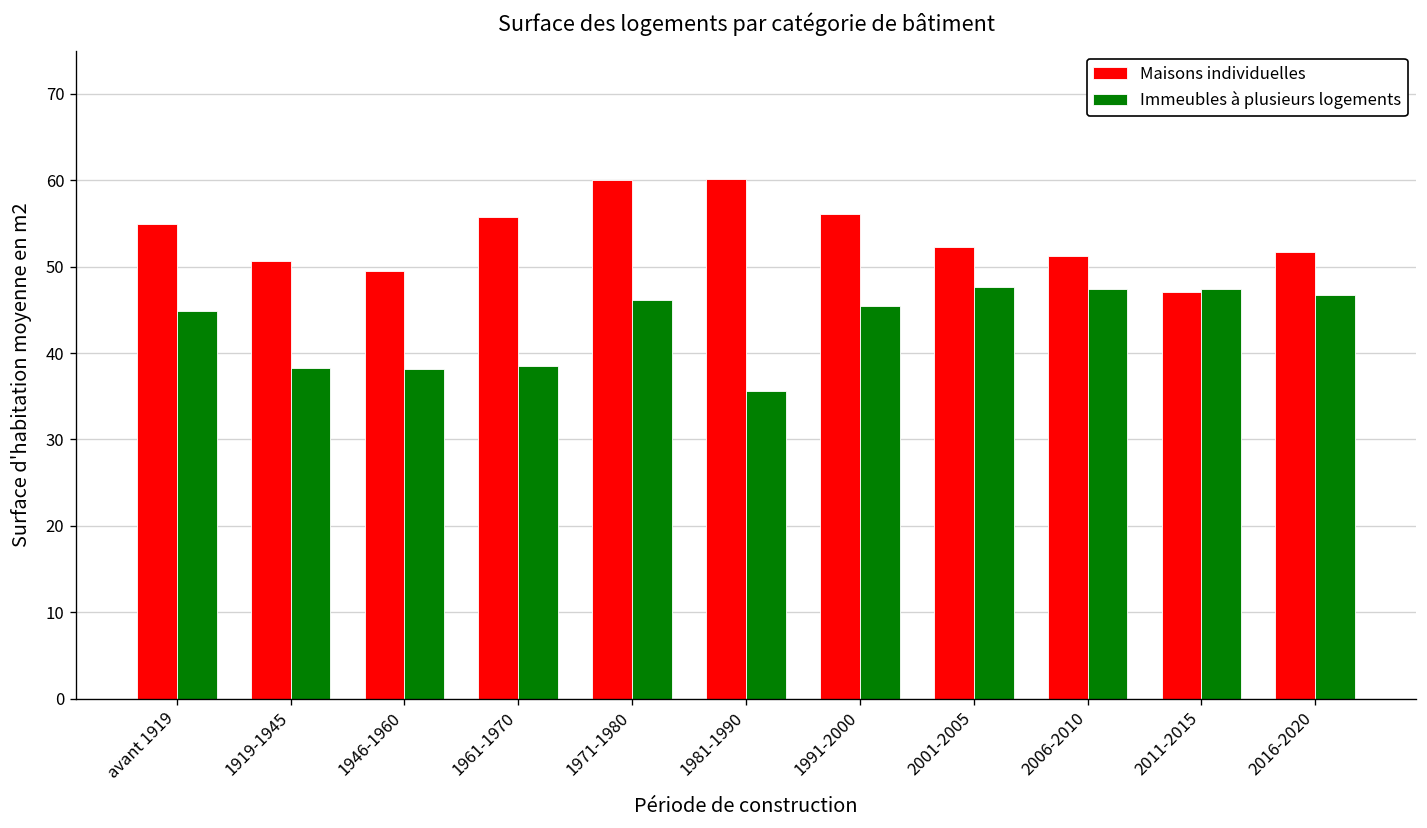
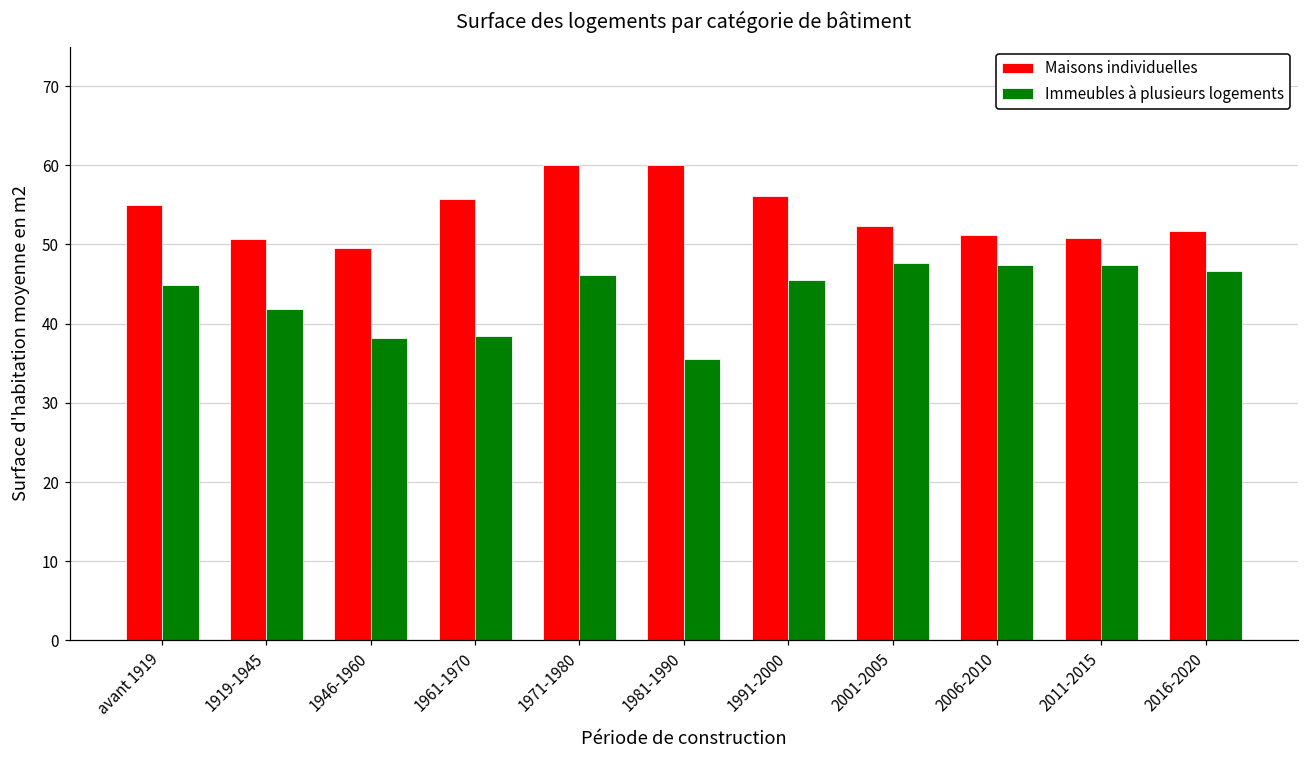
Immeubles à plusieurs logements, 1919-1945: 38 -> 42
Maisons individuelles, 2011-2015: 47 -> 51
